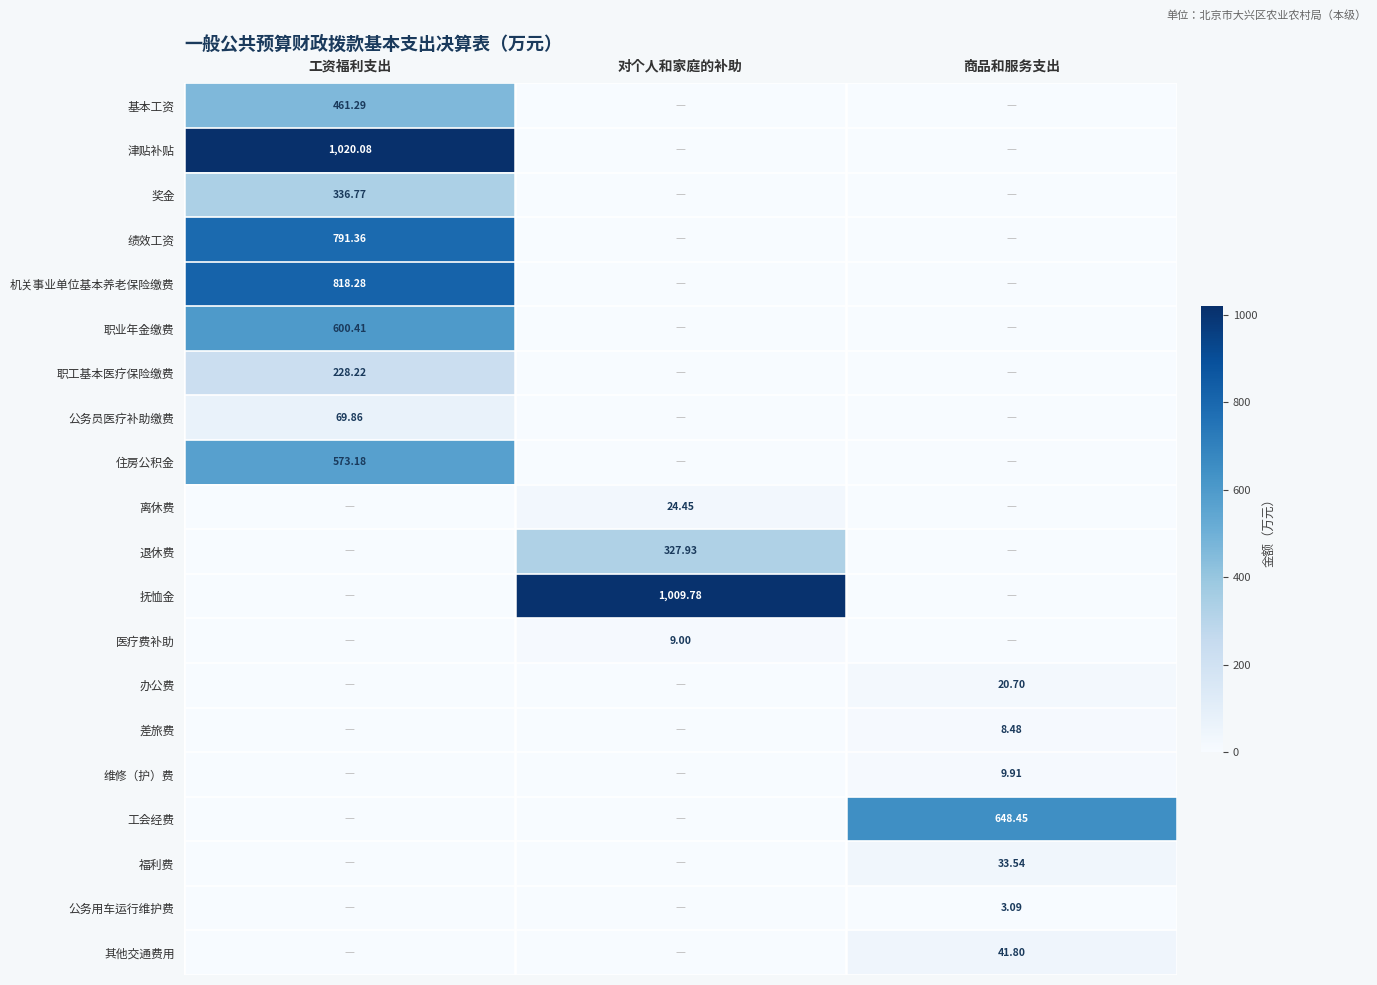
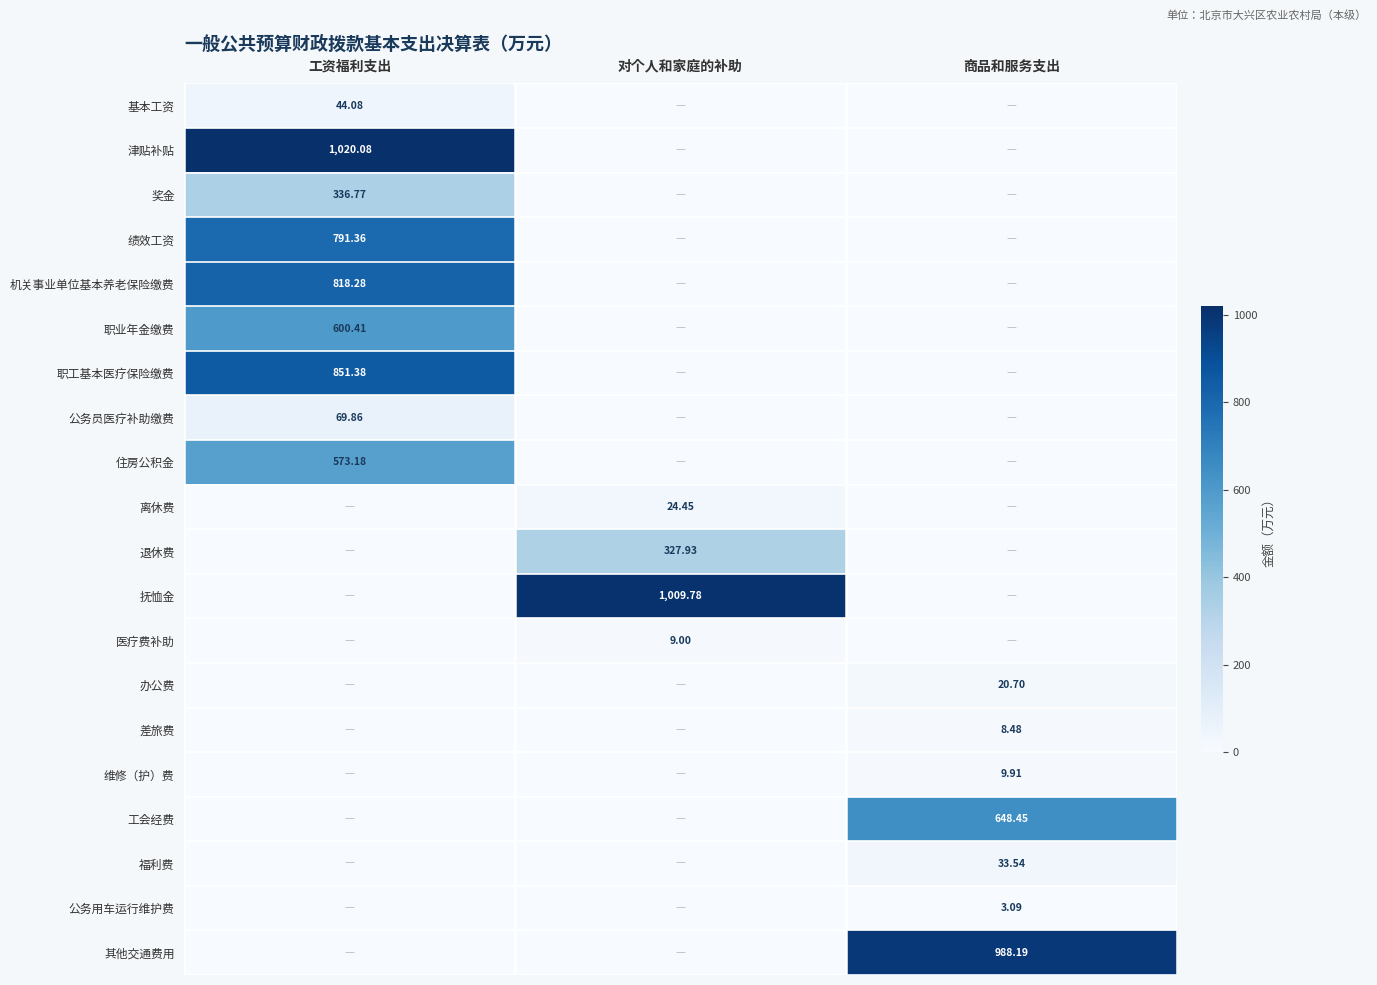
基本工资, 工资福利支出: 461.29 -> 44.08
职工基本医疗保险缴费, 工资福利支出: 228.22 -> 851.38
其他交通费用, 商品和服务支出: 41.80 -> 988.19
